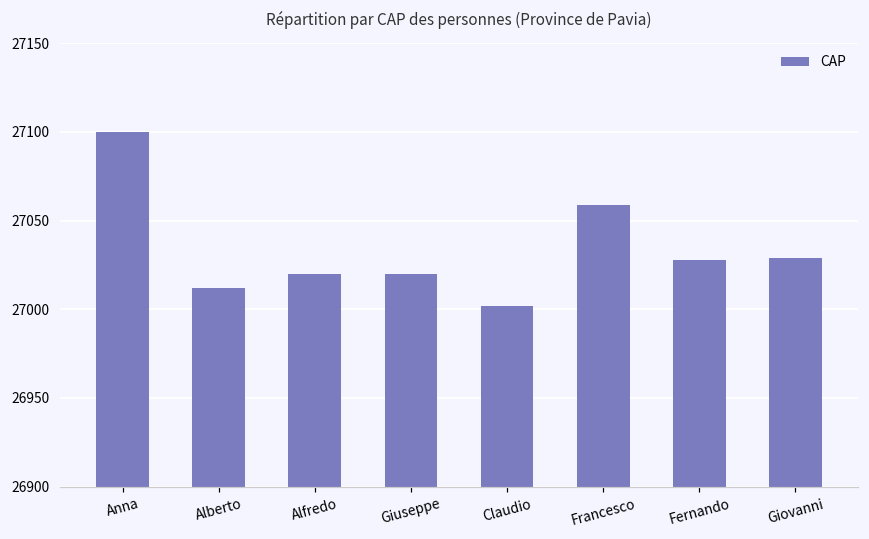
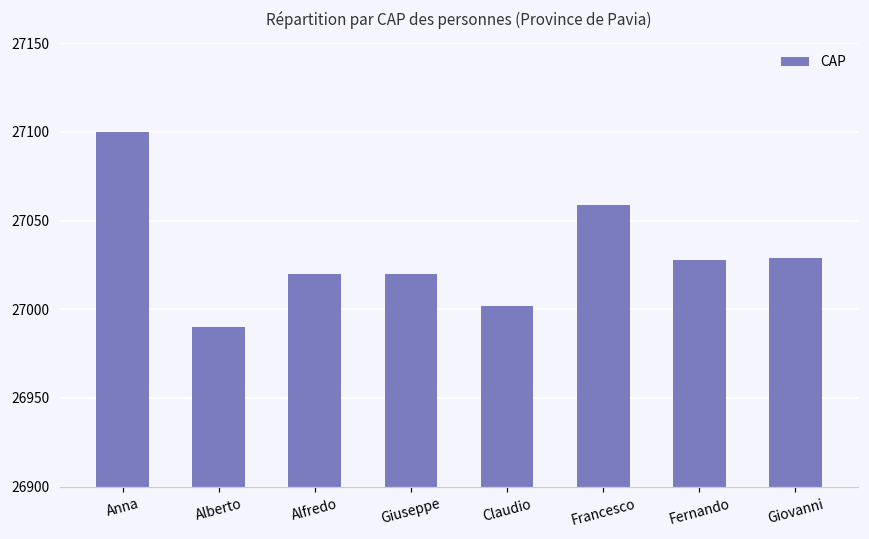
Alberto: 27012 -> 26990
